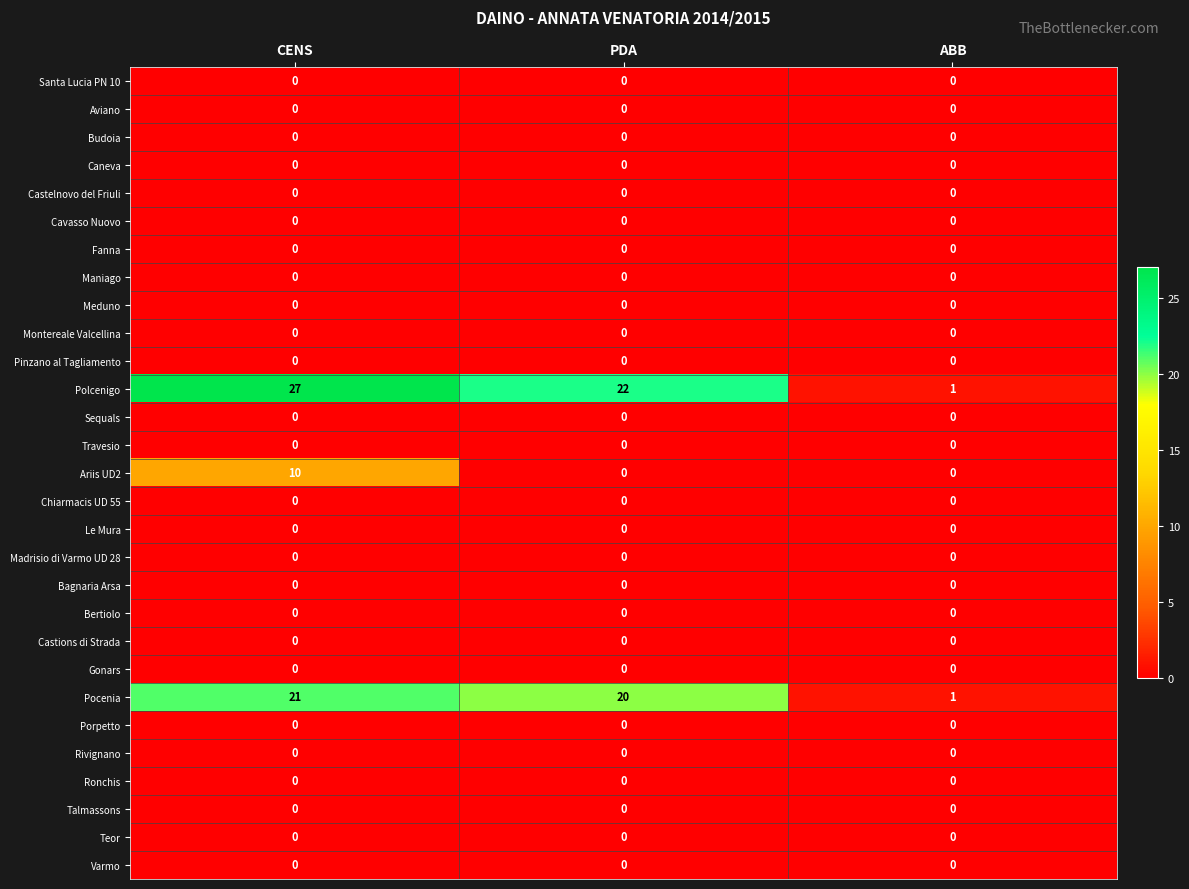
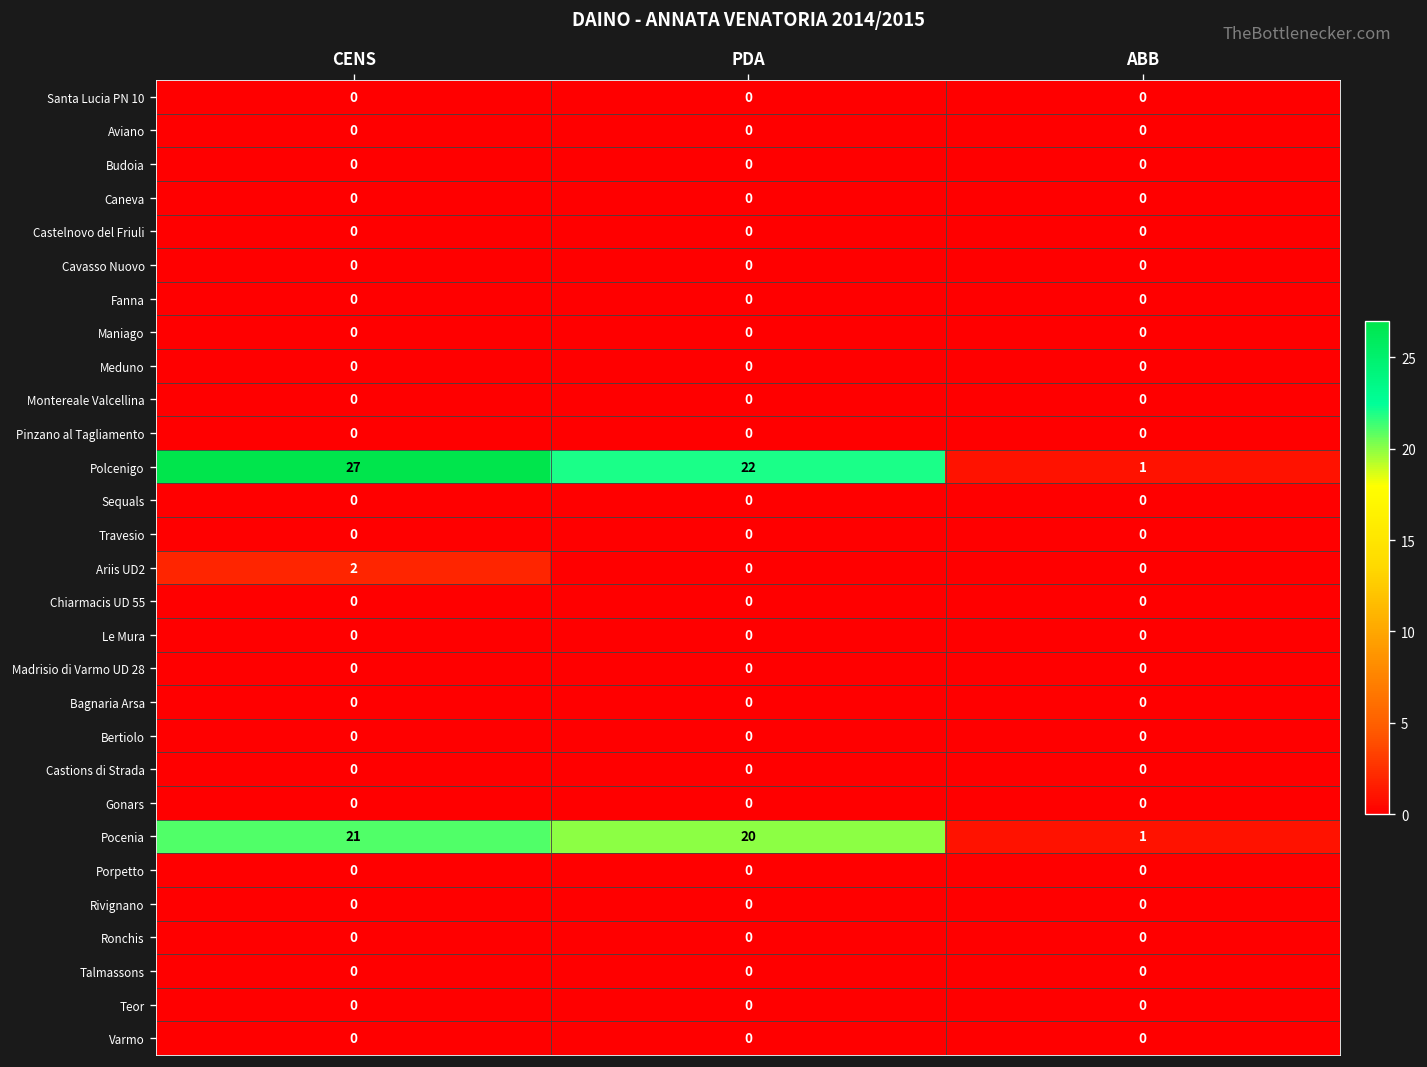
Ariis UD2, CENS: 10 -> 2
